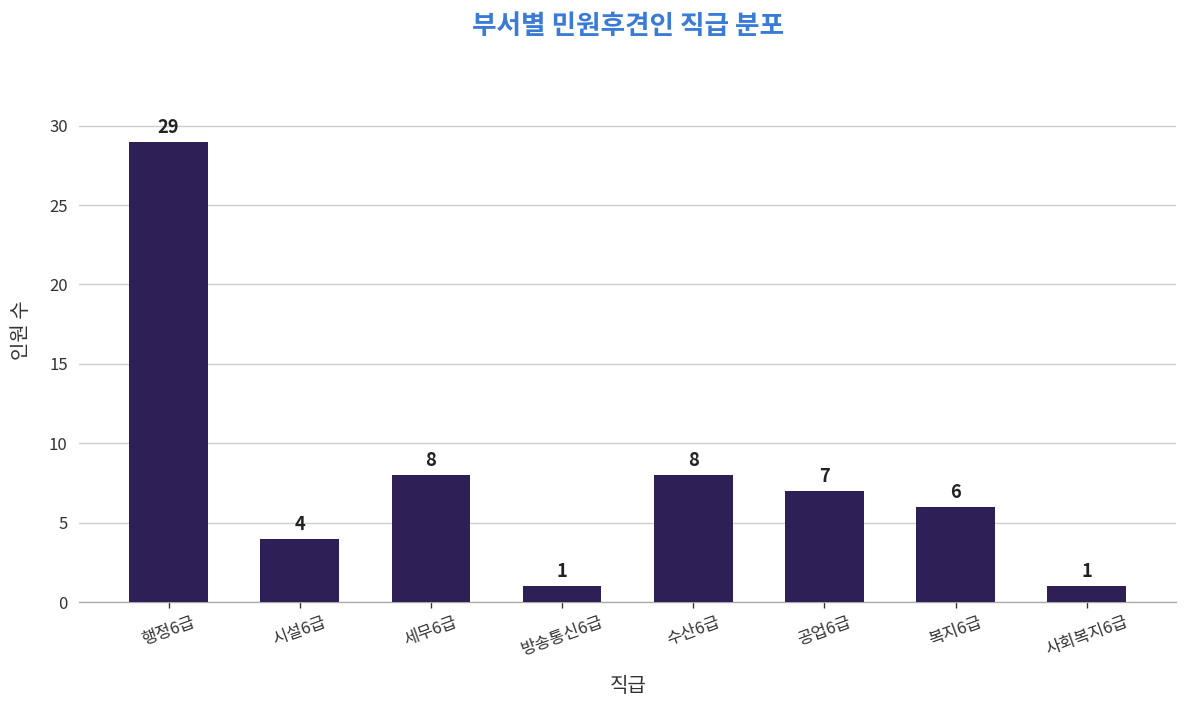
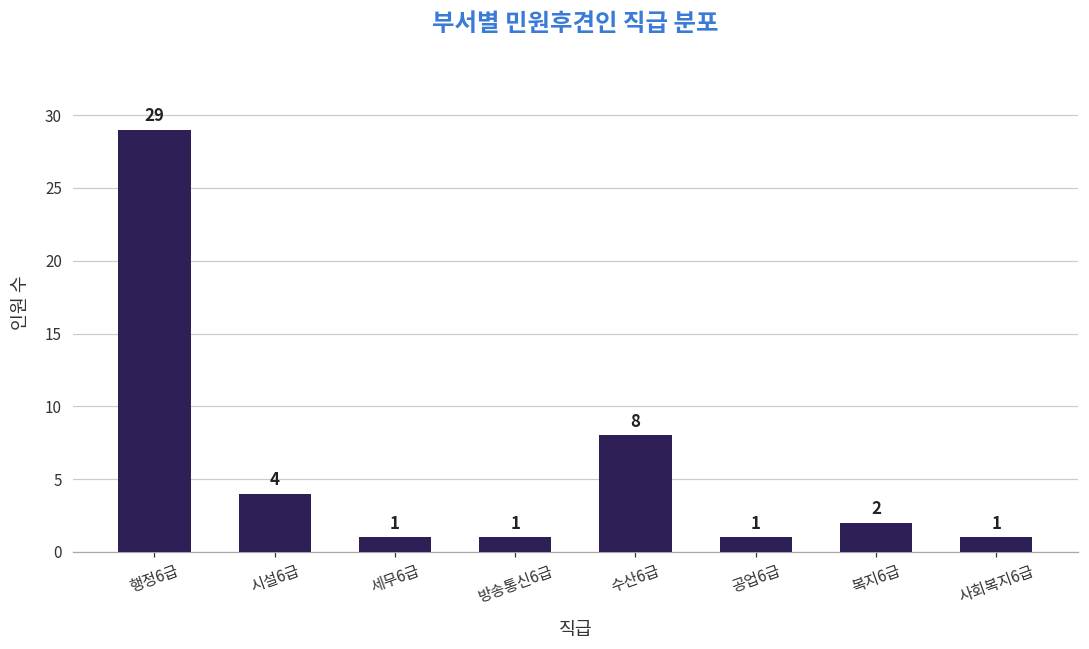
세무6급: 8 -> 1
공업6급: 7 -> 1
복지6급: 6 -> 2
